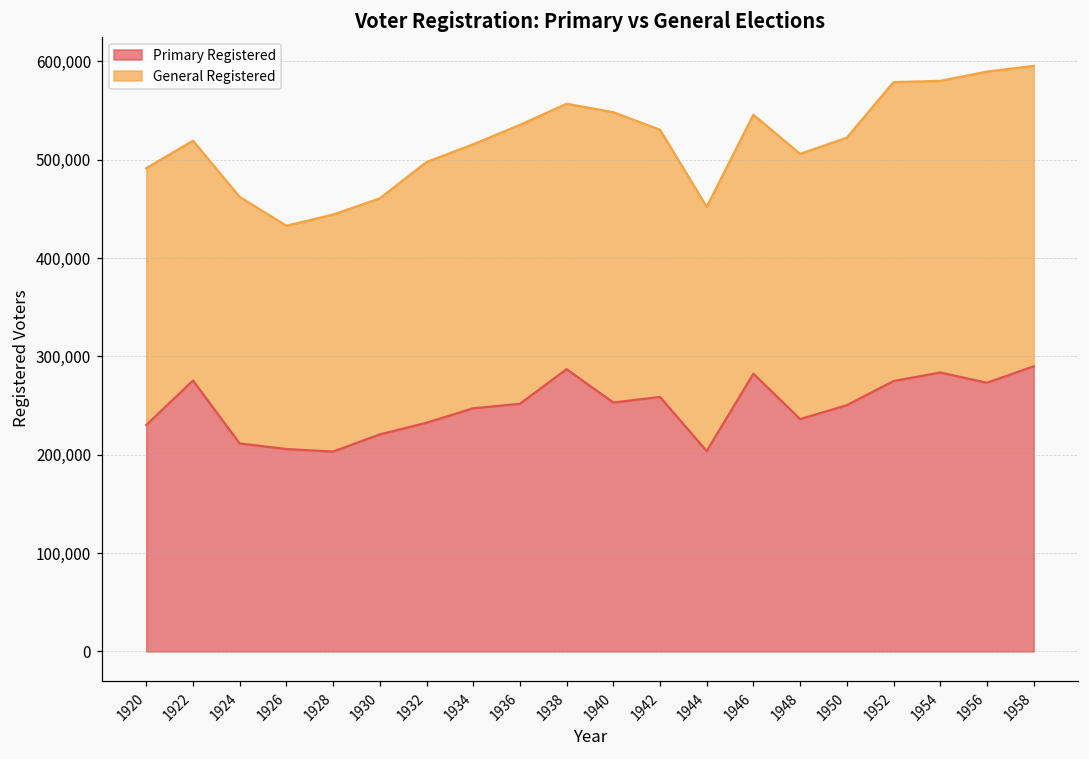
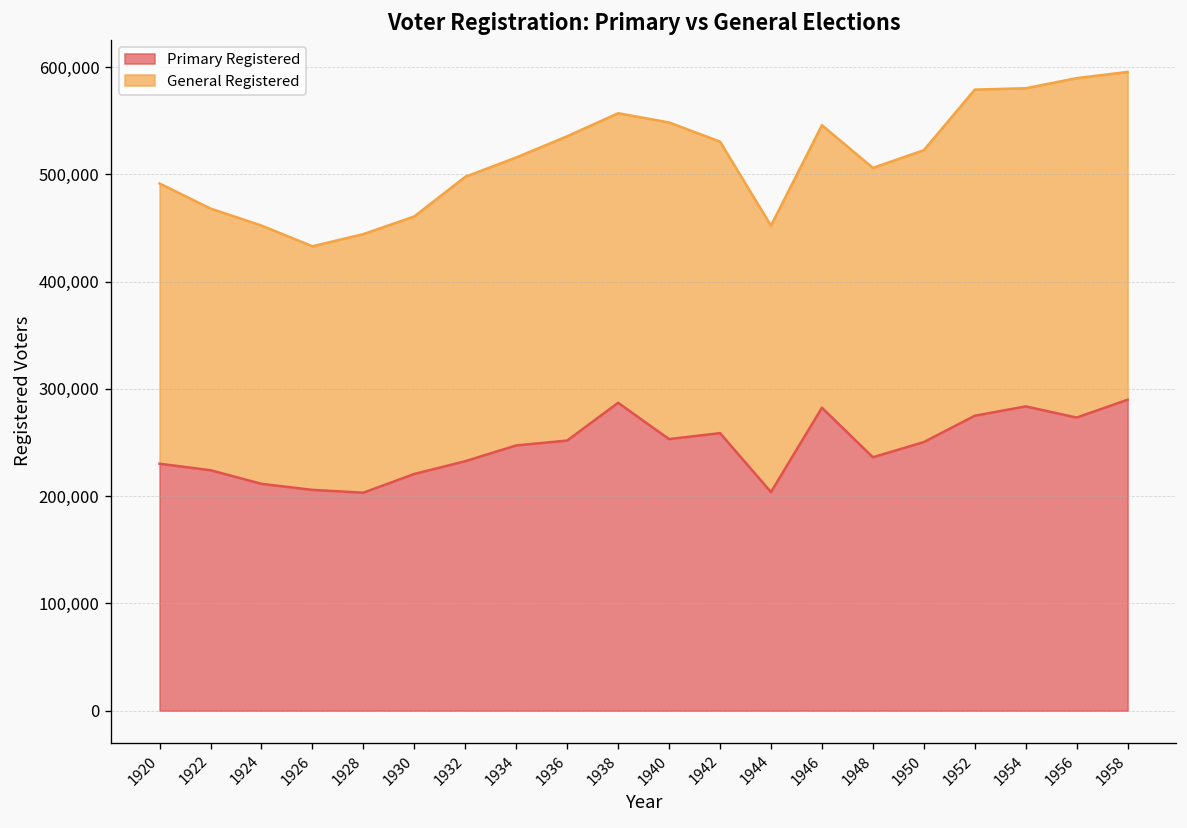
Primary Registered, 1922: 280,000 -> 220,000
General Registered, 1924: 250,000 -> 240,000
